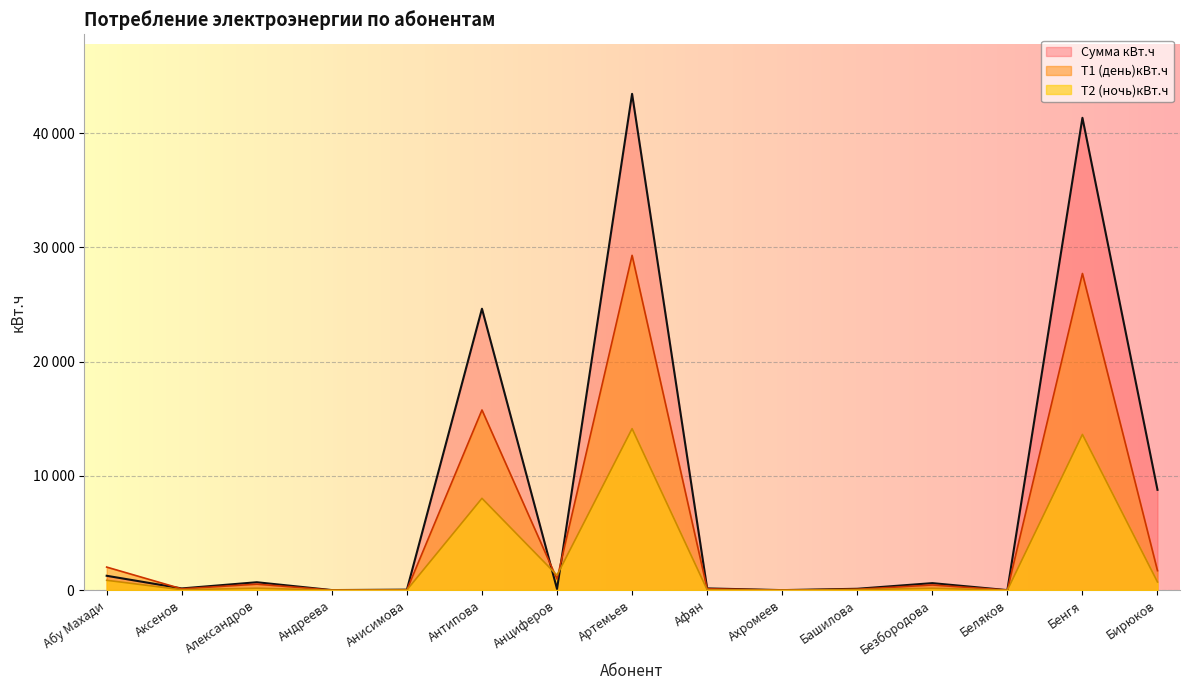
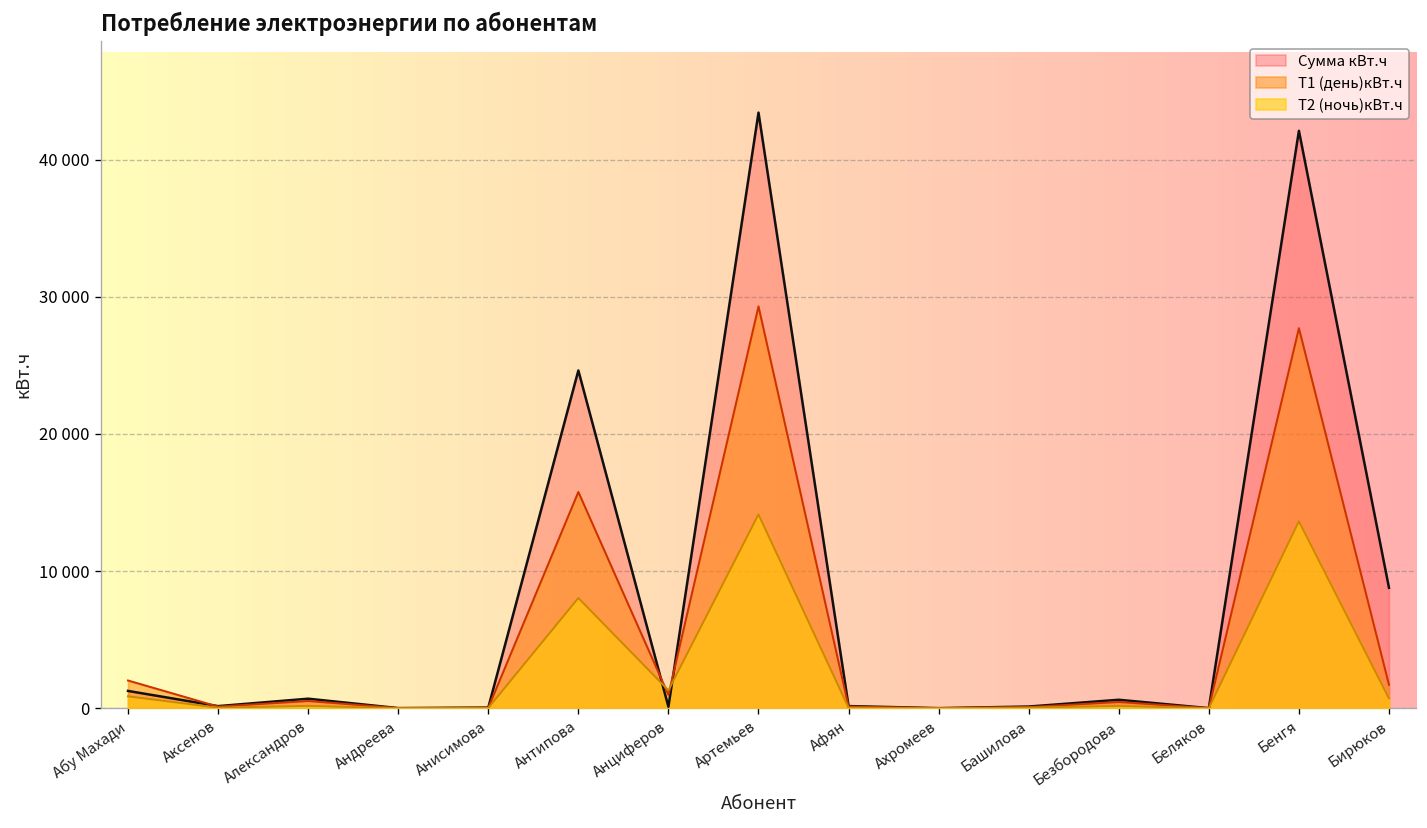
Сумма кВт.ч, Бенгя: 41300 -> 42100
